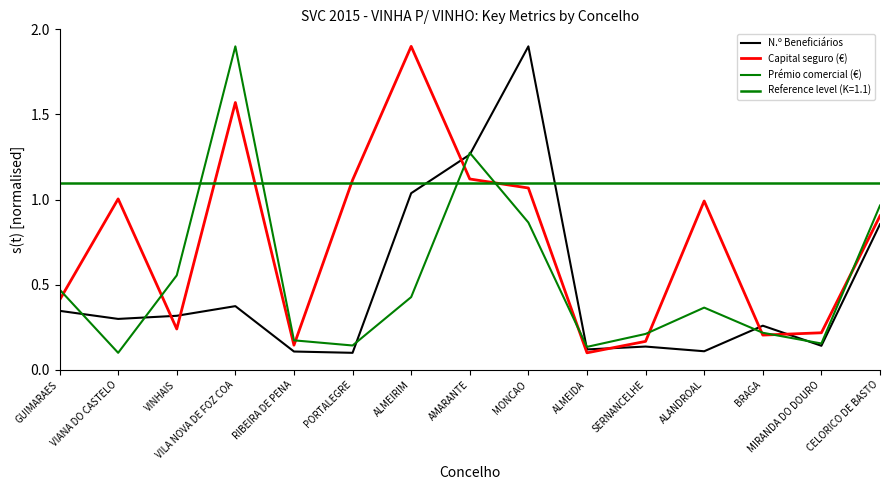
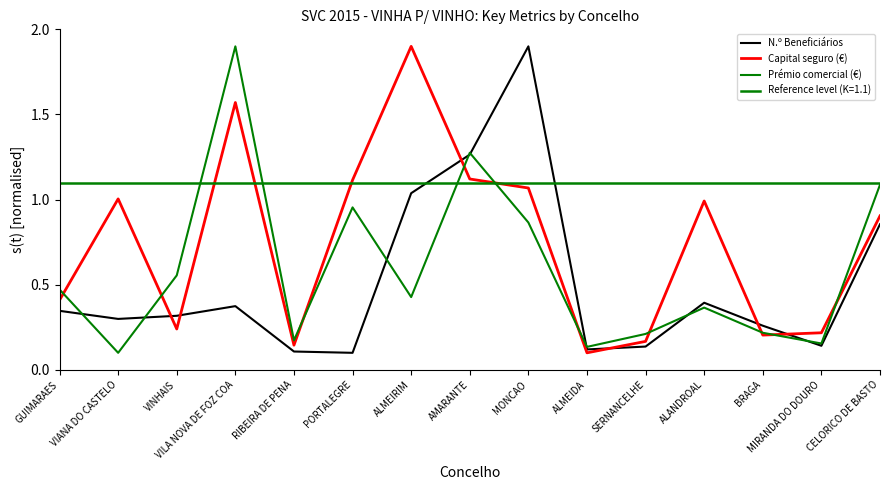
Prémio comercial (€), PORTALEGRE: 0.14 -> 0.95
N.º Beneficiários, ALANDROAL: 0.11 -> 0.39
Prémio comercial (€), CELORICO DE BASTO: 0.97 -> 1.09
